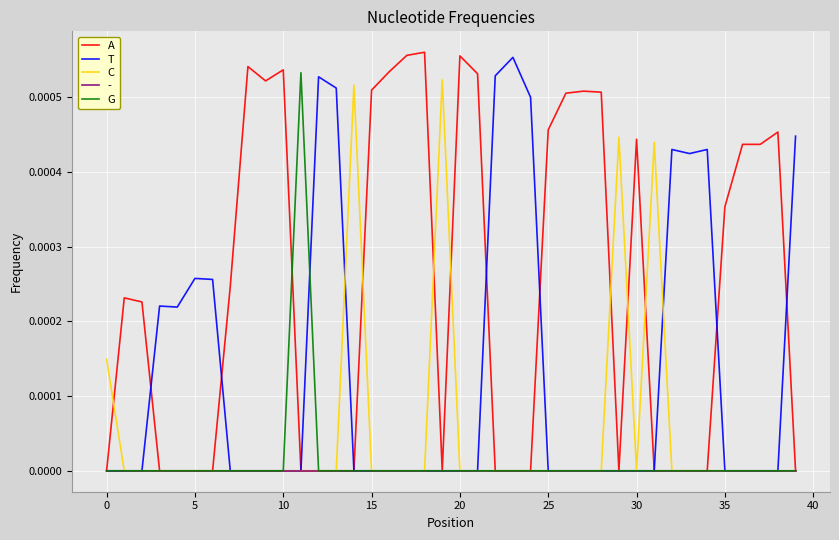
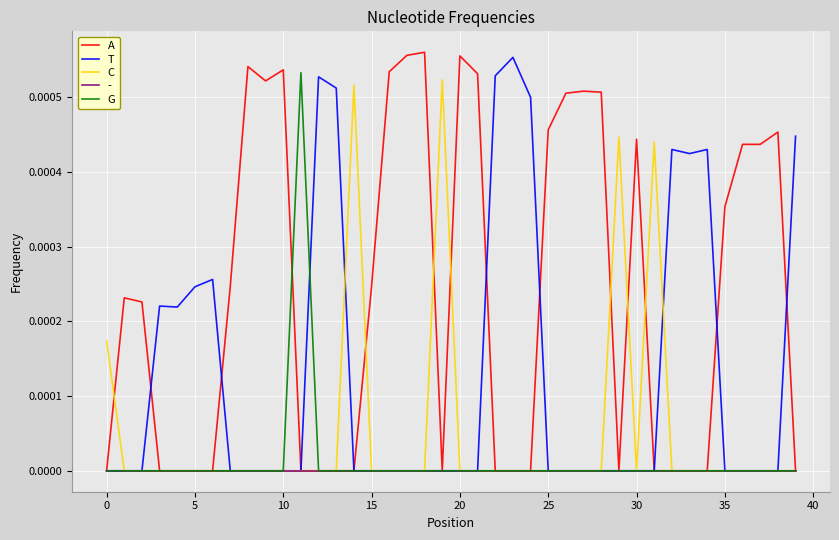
C, 0: 0.00015 -> 0.00017
T, 5: 0.00026 -> 0.00025
A, 15: 0.00051 -> 0.00025
